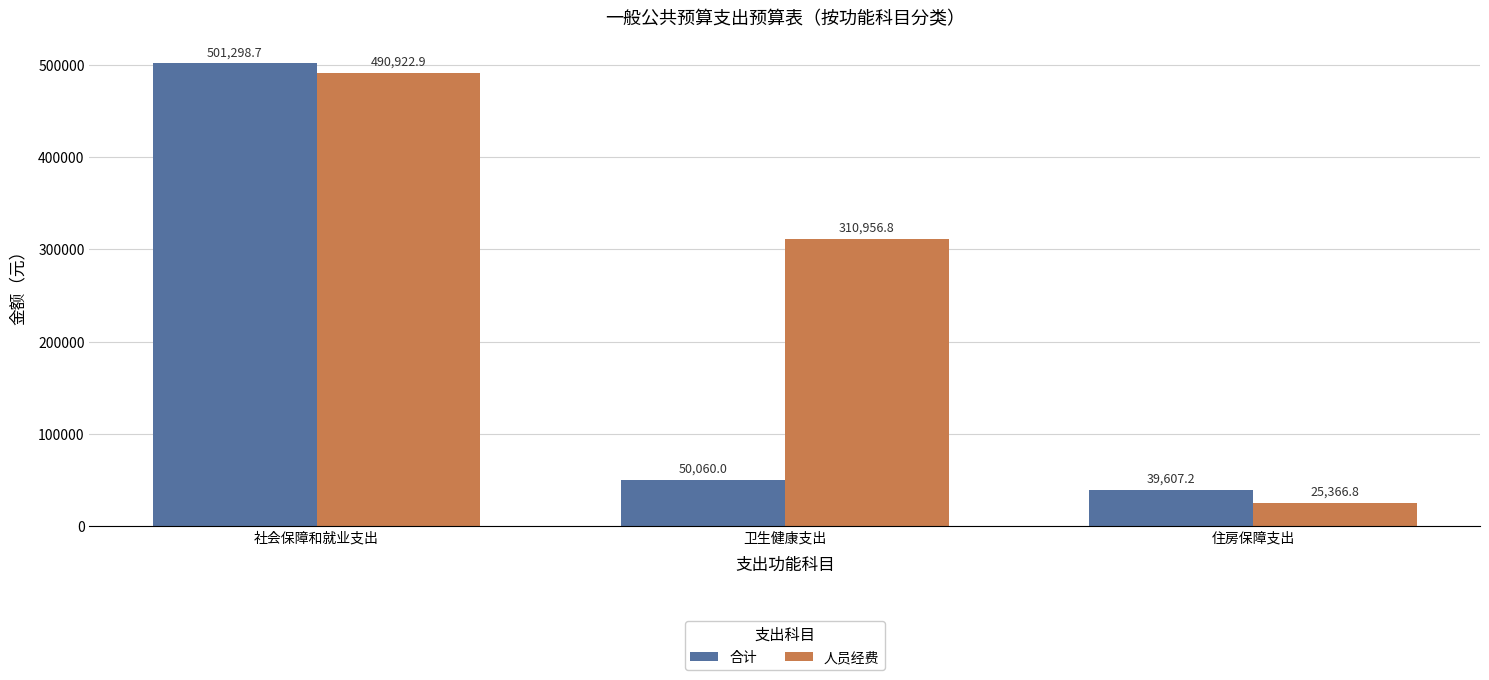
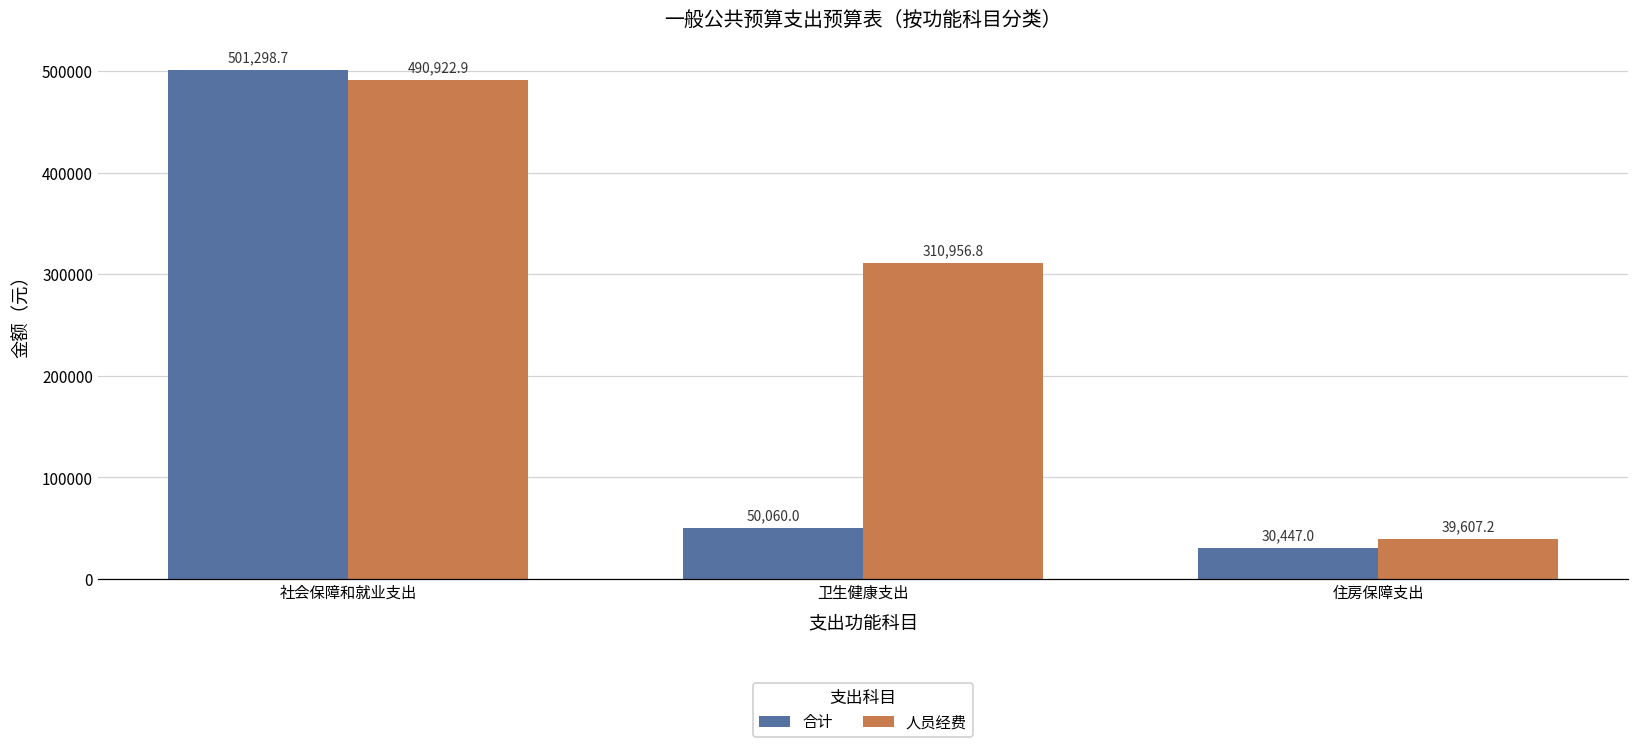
合计, 住房保障支出: 39,607.2 -> 30,447.0
人员经费, 住房保障支出: 25,366.8 -> 39,607.2
